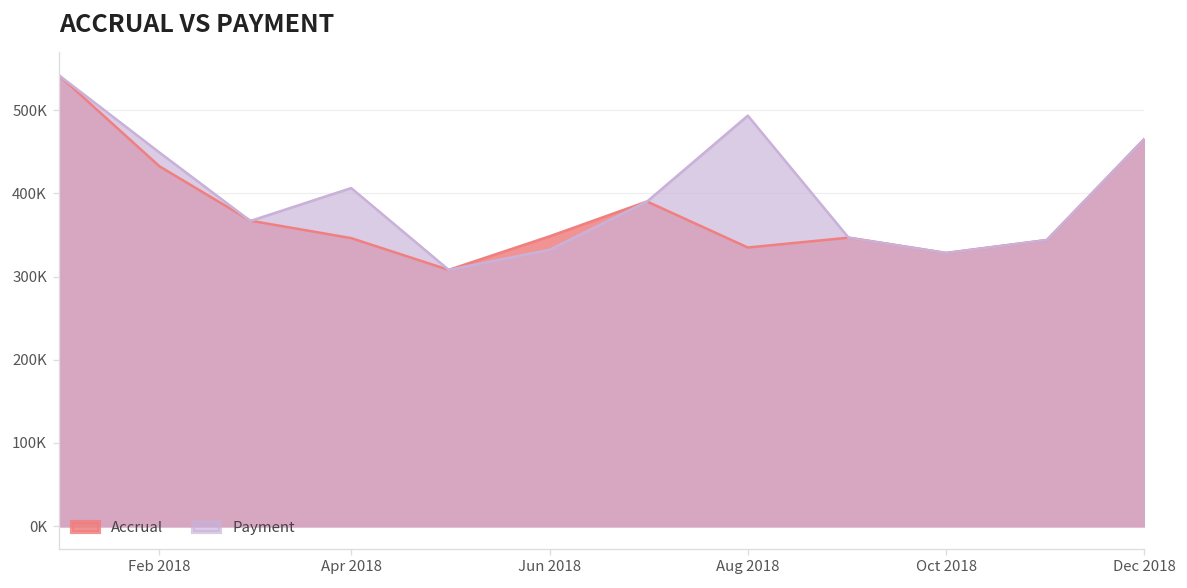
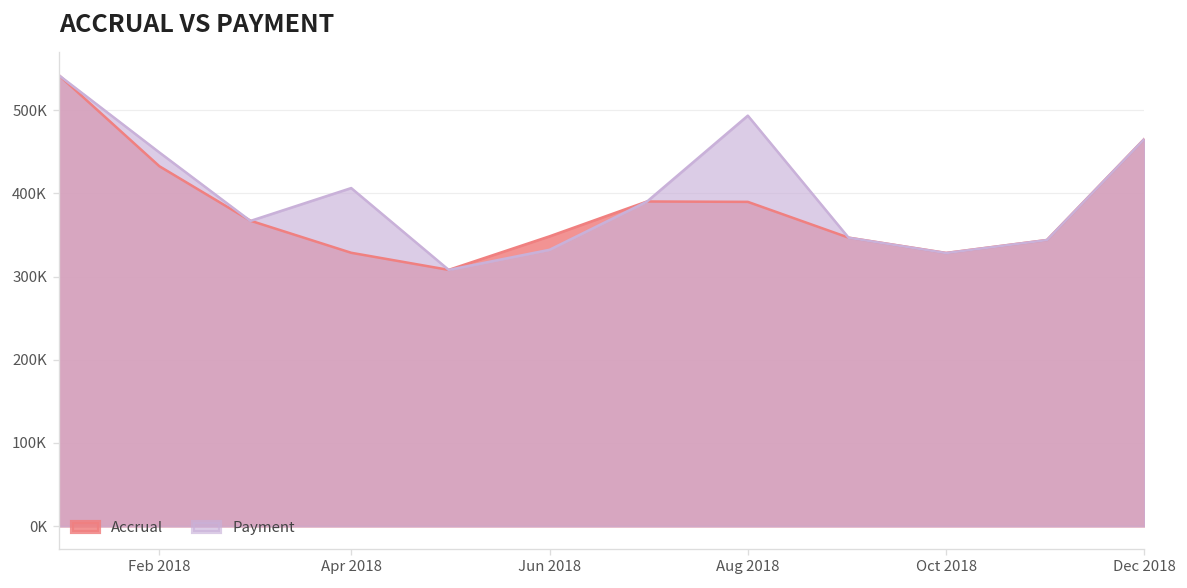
Accrual, Apr 2018: 350000 -> 330000
Accrual, Aug 2018: 340000 -> 390000
